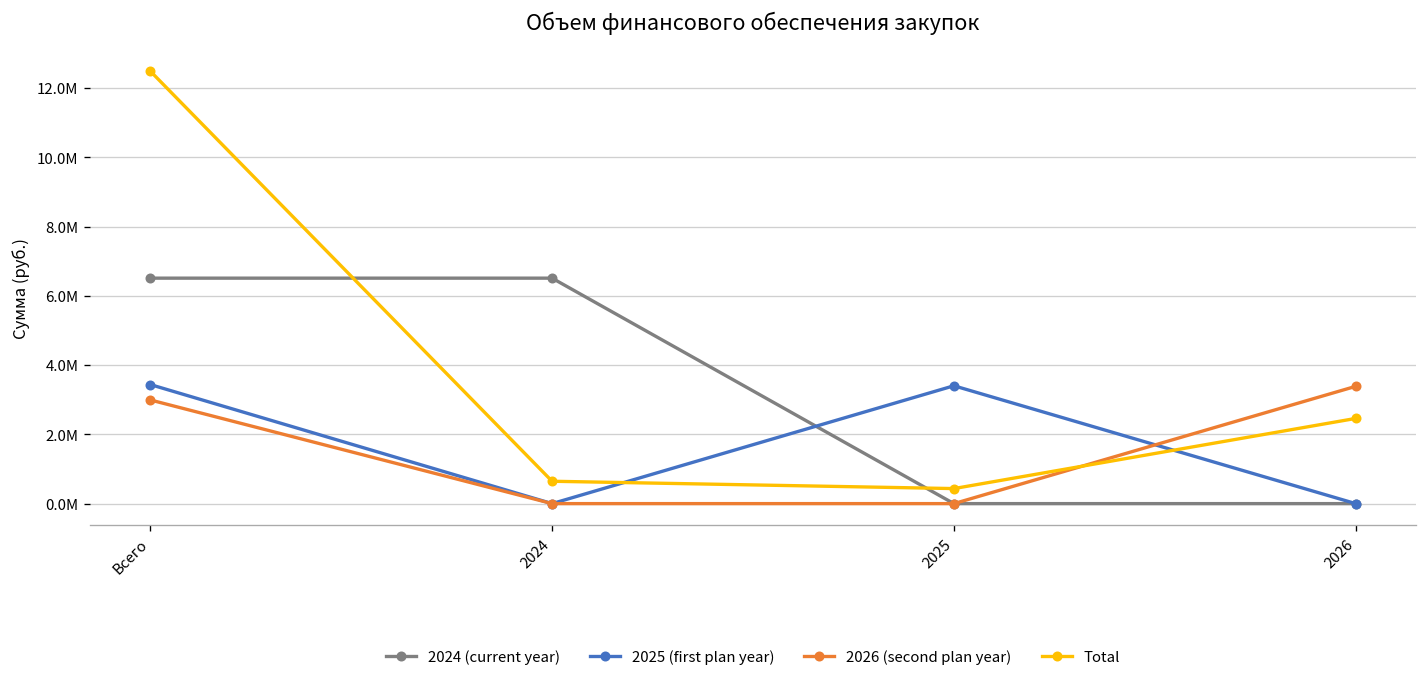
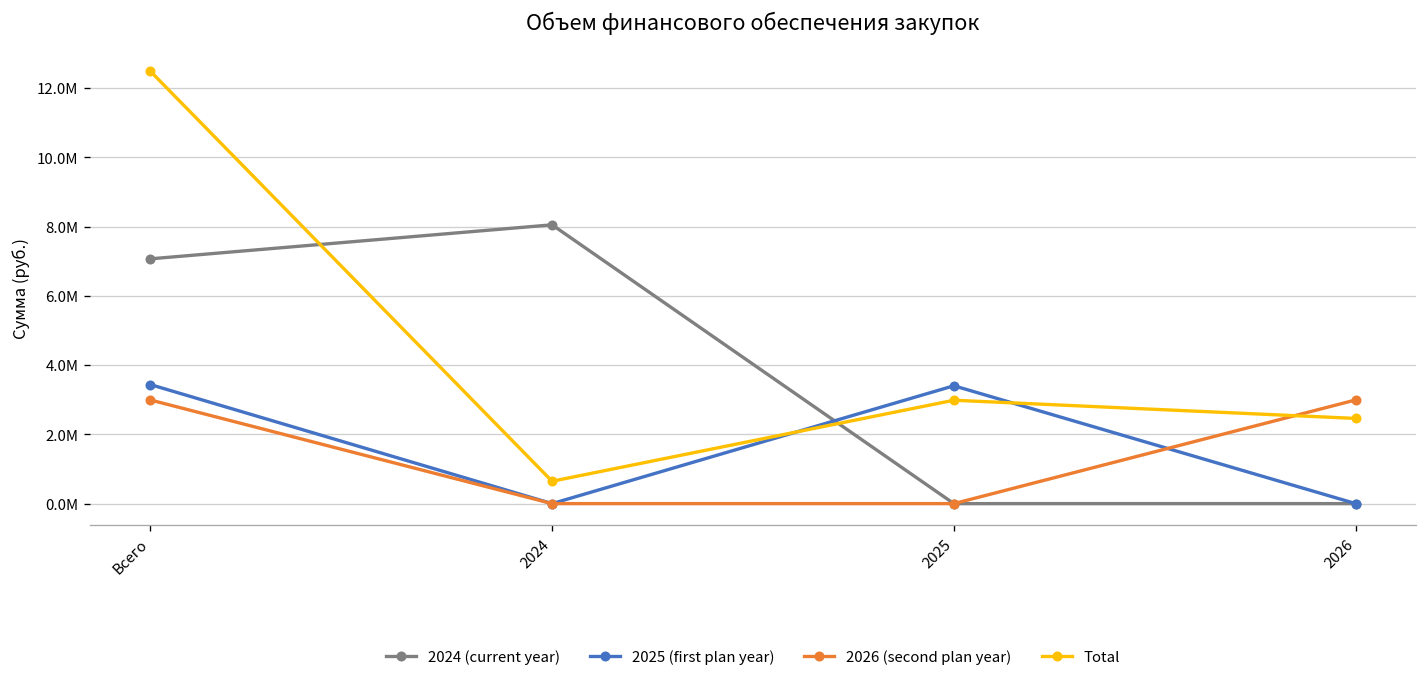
2024 (current year), Всего: 6500000 -> 7100000
2024 (current year), 2024: 6500000 -> 8100000
Total, 2025: 400000 -> 3000000
2026 (second plan year), 2026: 3400000 -> 3000000
